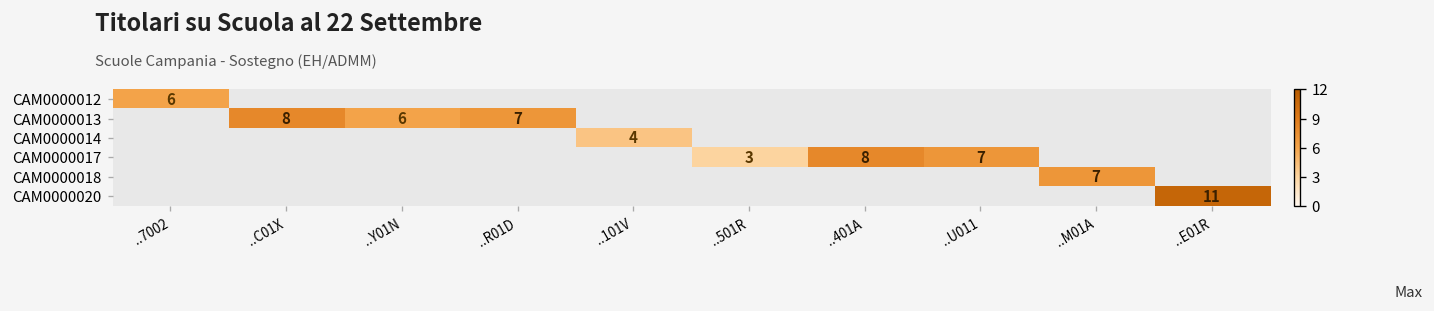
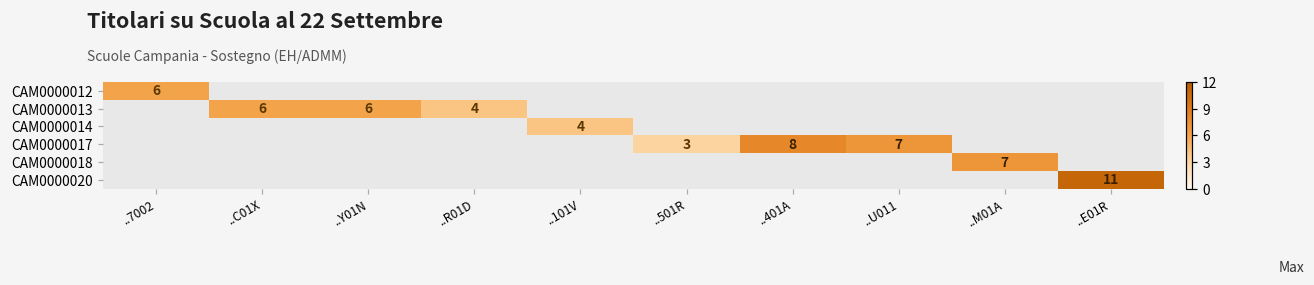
CAM0000013, ..C01X: 8 -> 6
CAM0000013, ..R01D: 7 -> 4
